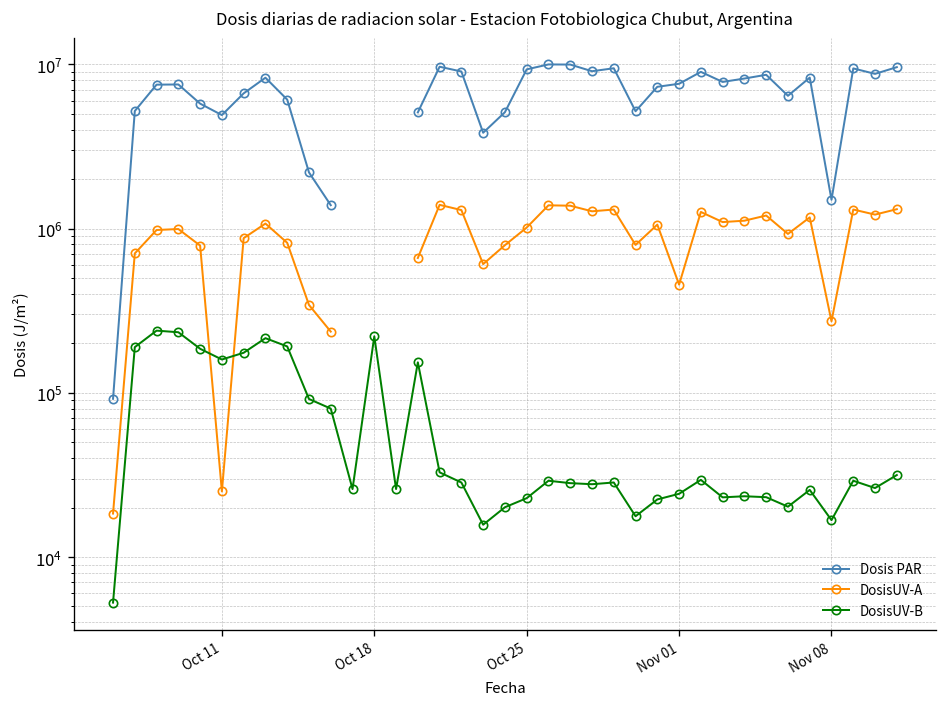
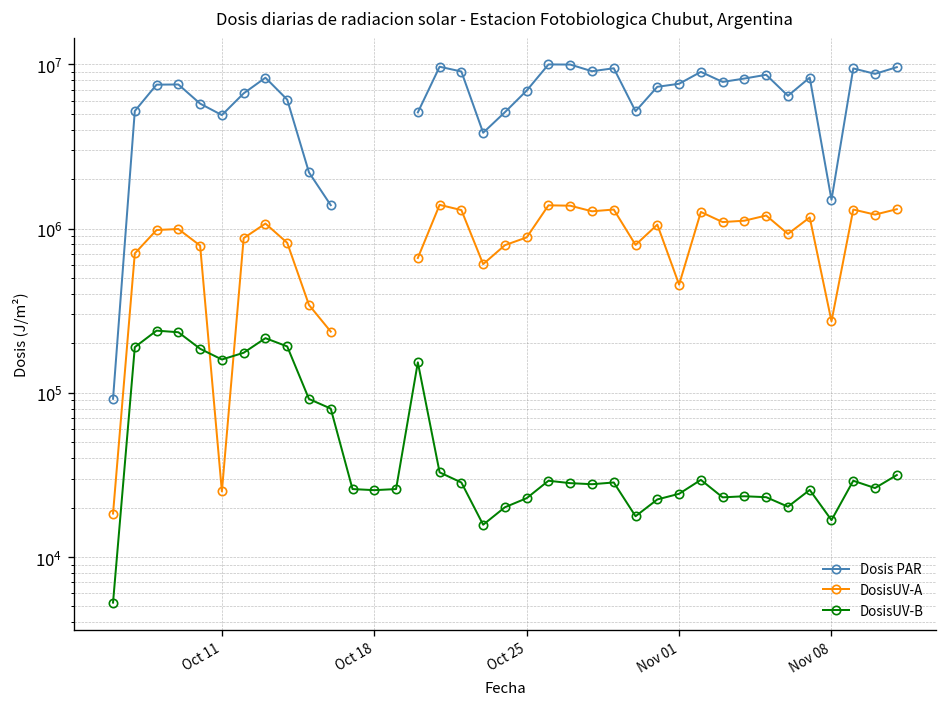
DosisUV-B, Oct 18: 220000 -> 26000
Dosis PAR, Oct 25: 9000000 -> 7000000
DosisUV-A, Oct 25: 1000000 -> 900000
